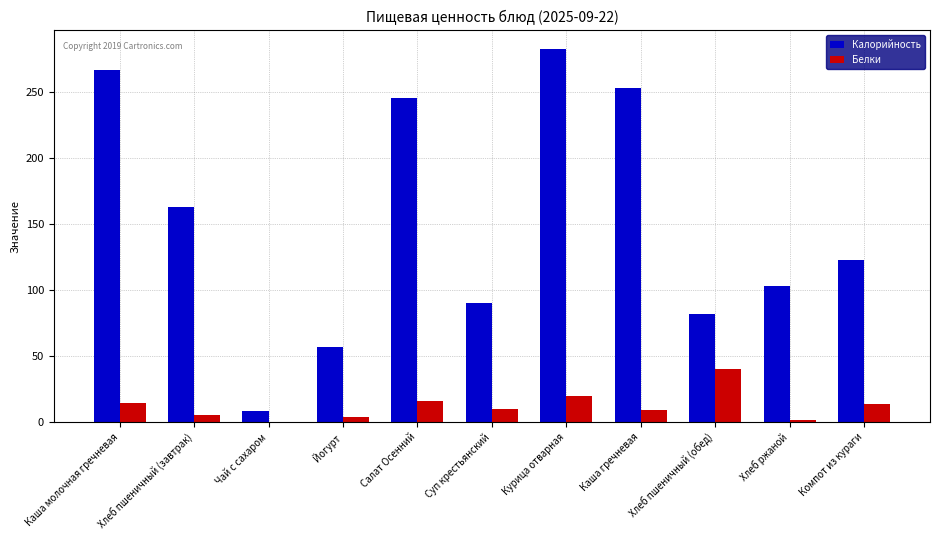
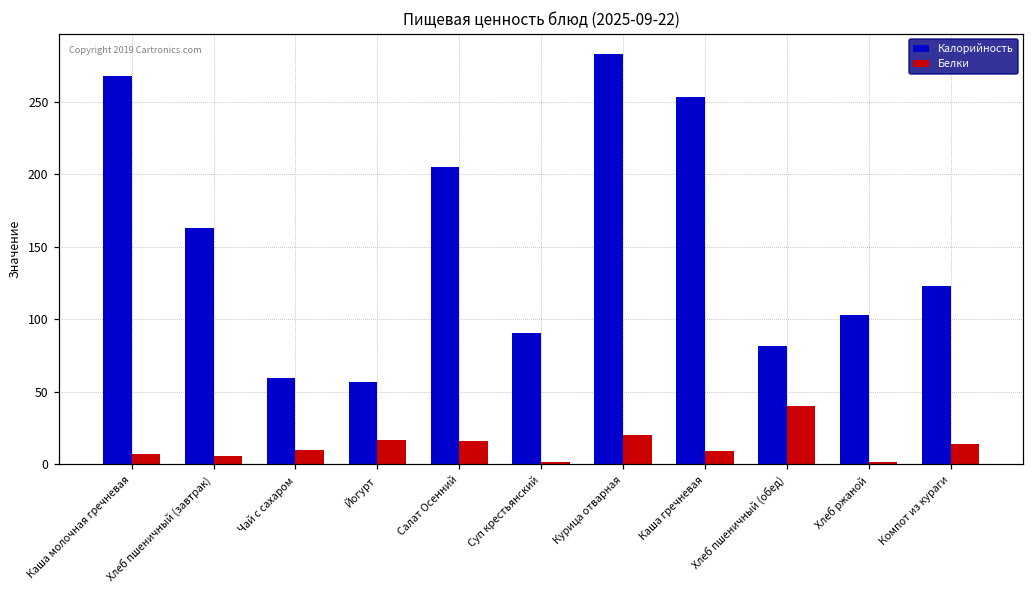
Белки, Каша молочная гречневая: 14 -> 7
Калорийность, Чай с сахаром: 8 -> 59
Белки, Чай с сахаром: 0 -> 10
Белки, Йогурт: 4 -> 17
Калорийность, Салат Осенний: 246 -> 205
Белки, Суп крестьянский: 10 -> 2
